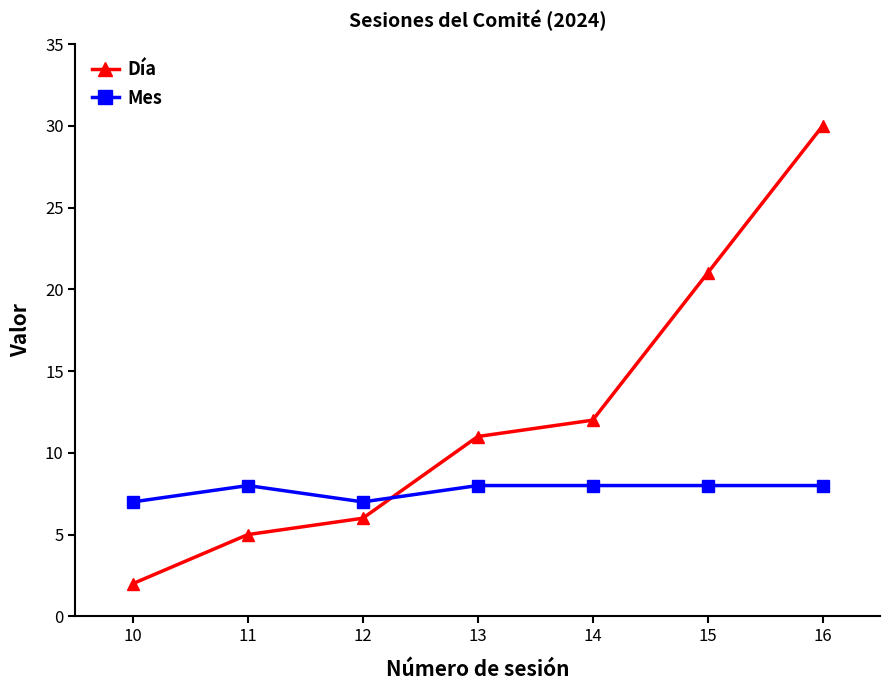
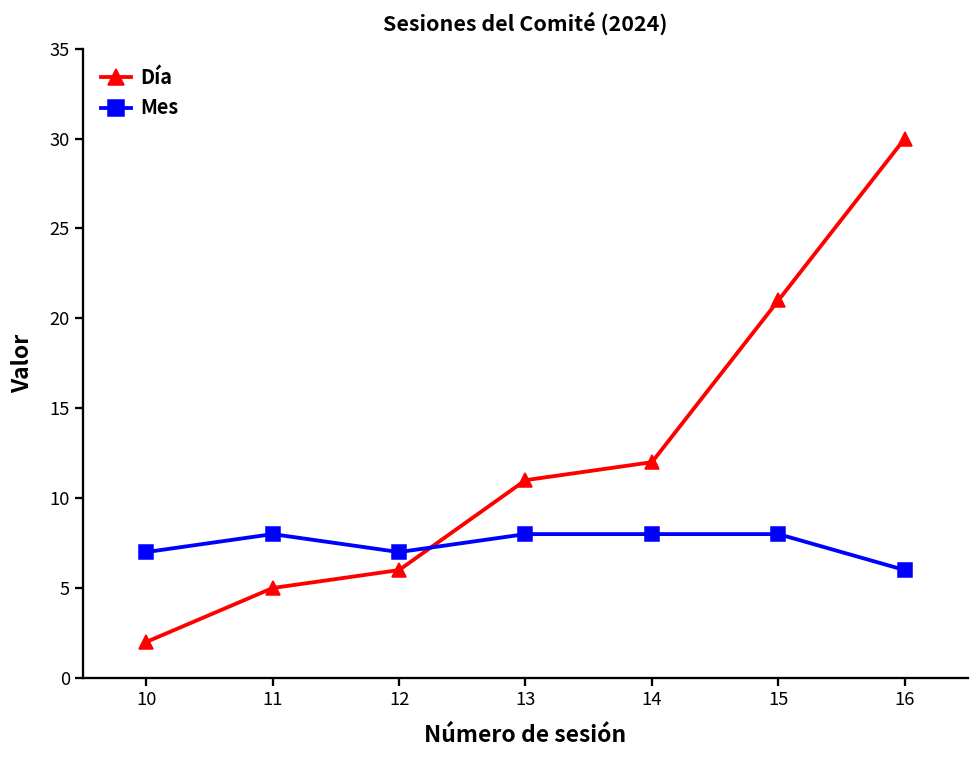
Mes, 16: 8 -> 6
